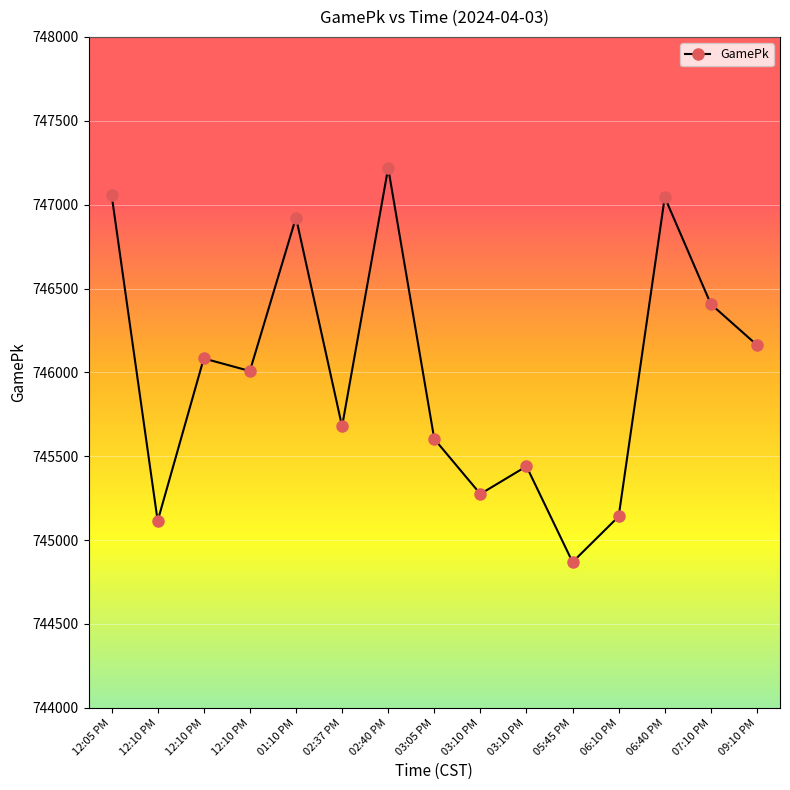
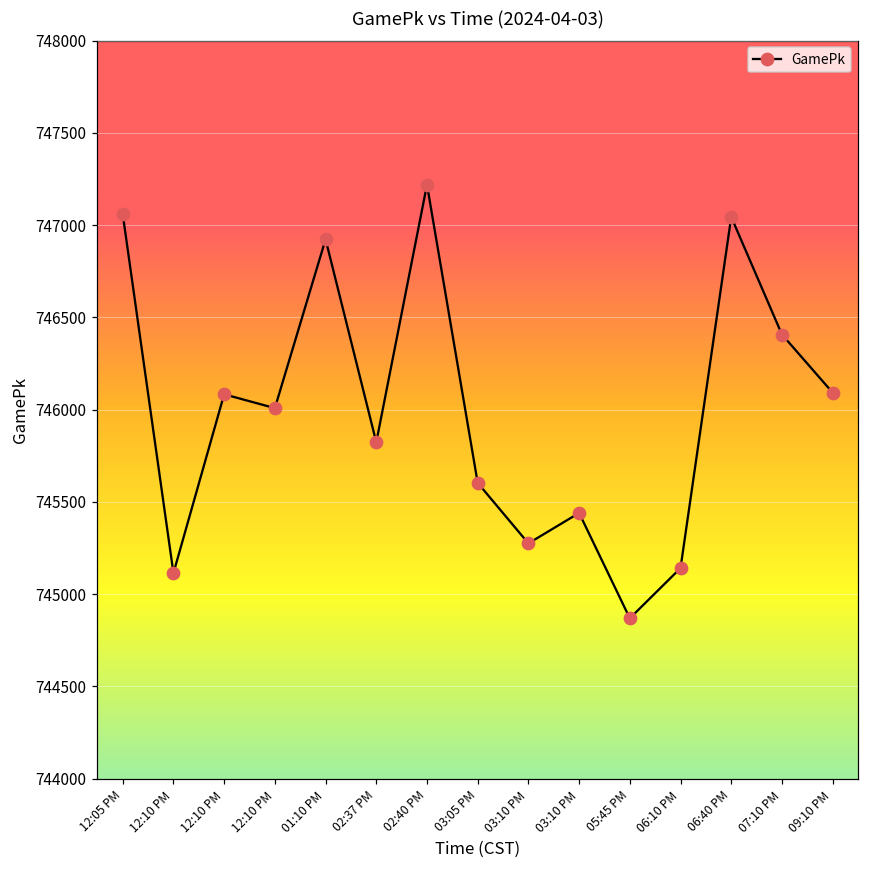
02:37 PM: 745680 -> 745820
09:10 PM: 746160 -> 746090
